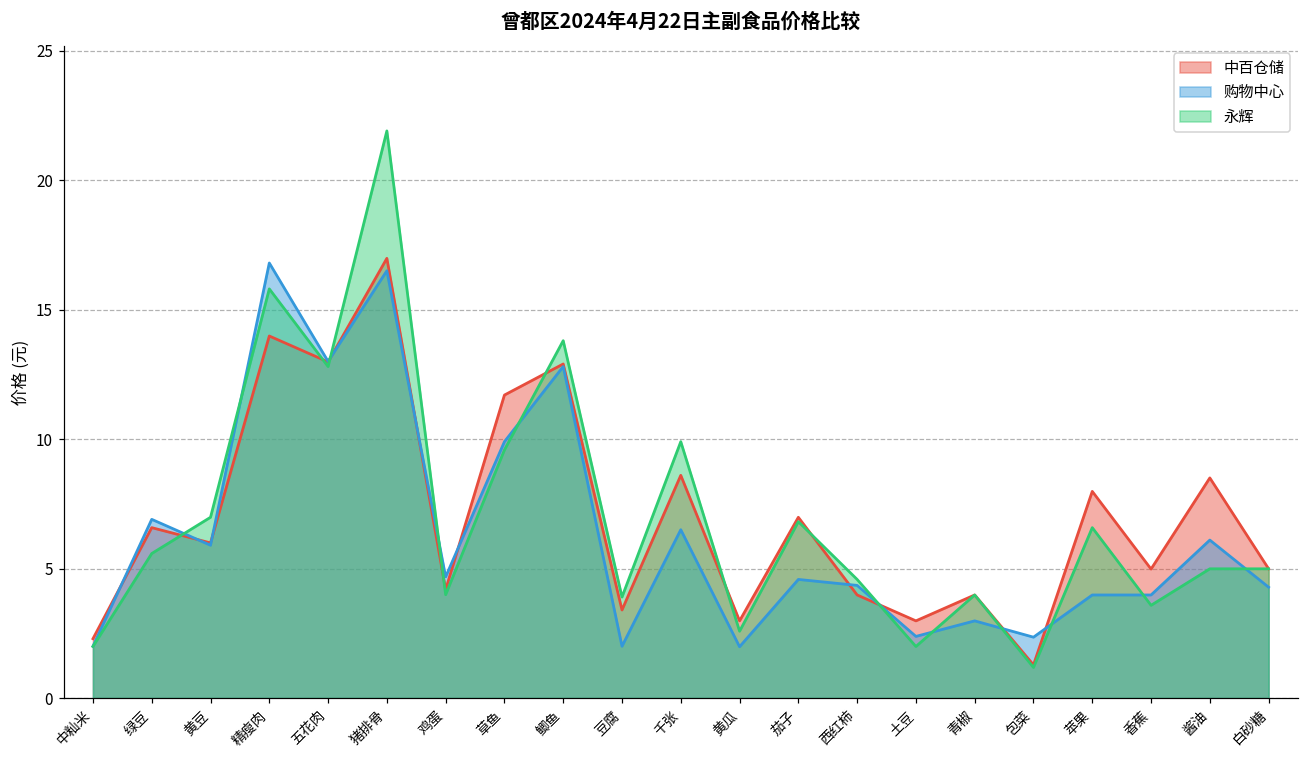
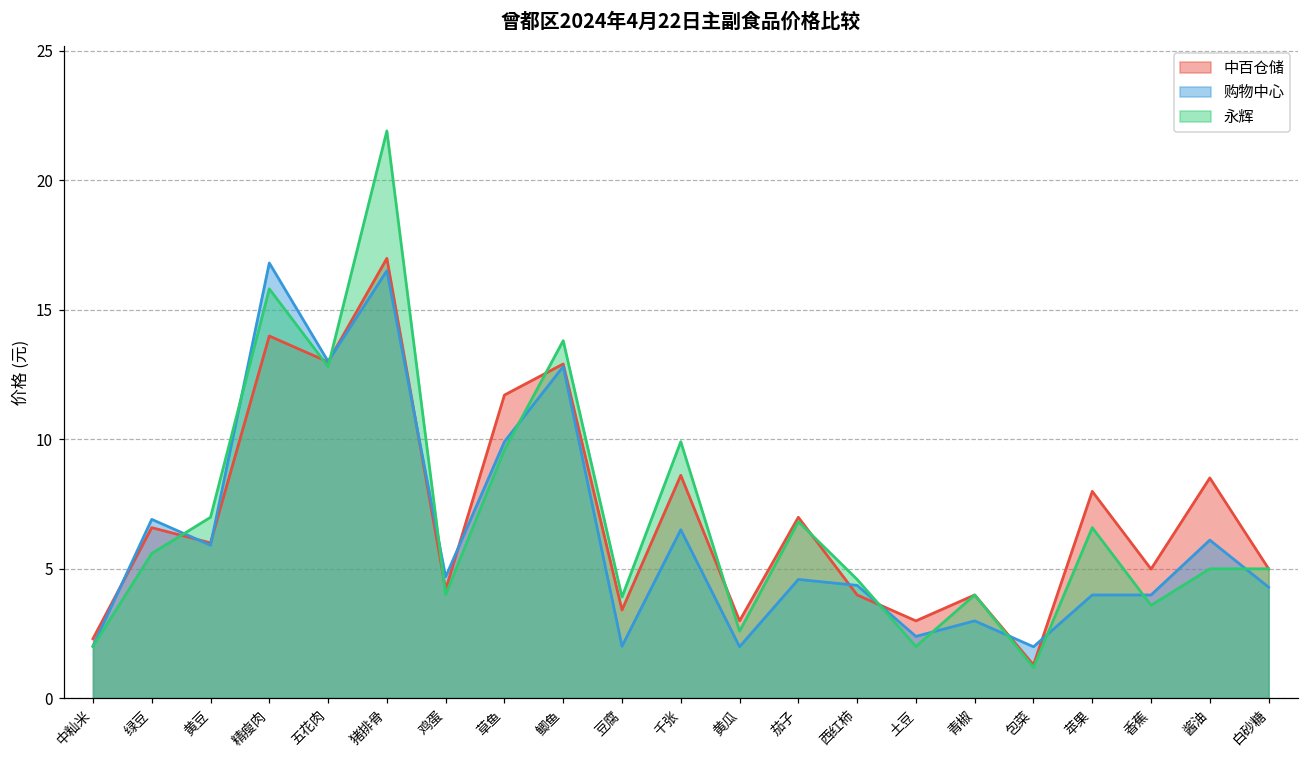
购物中心, 包菜: 2.4 -> 2.0
